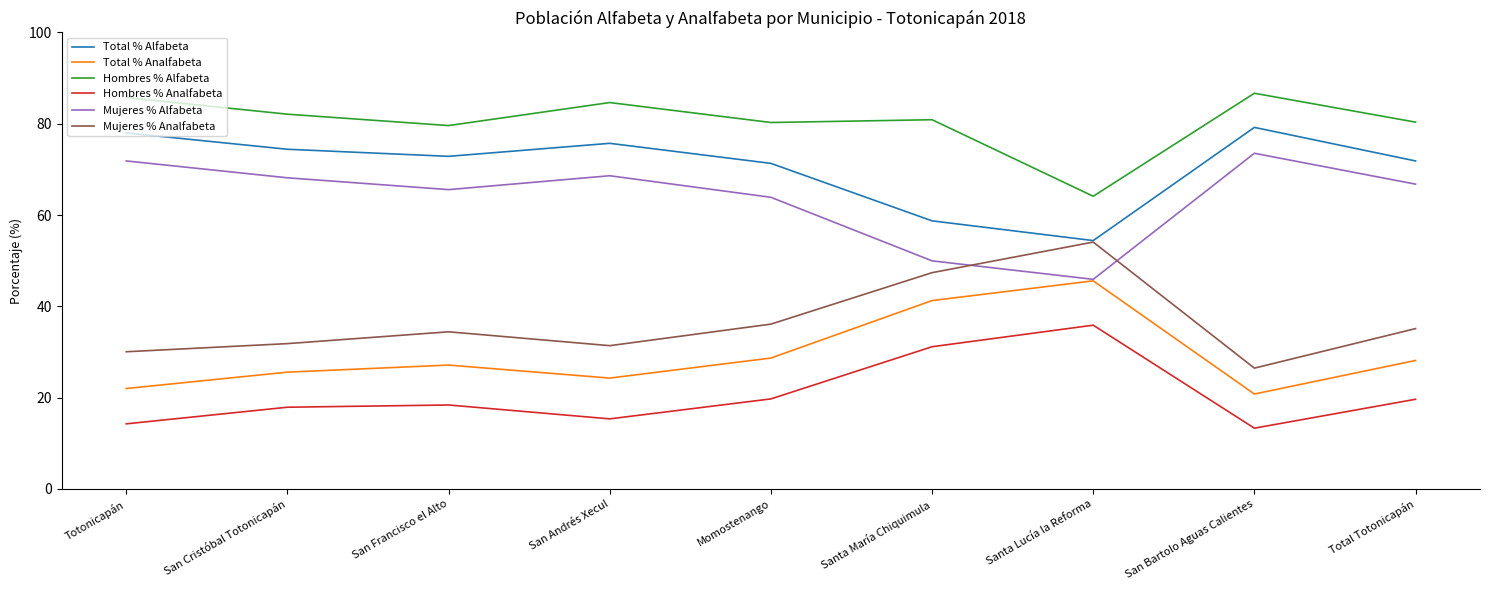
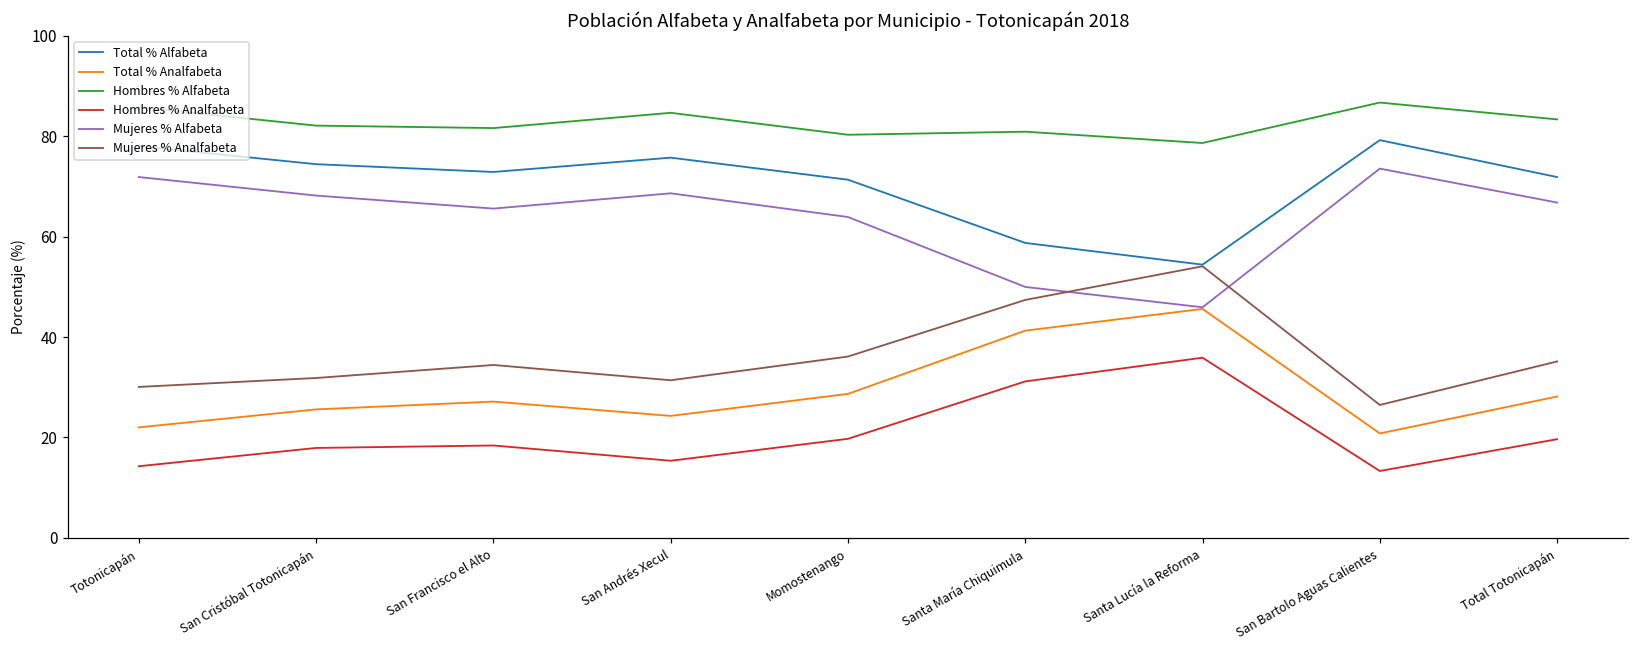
Hombres % Alfabeta, San Francisco el Alto: 80 -> 82
Hombres % Alfabeta, Santa Lucía la Reforma: 64 -> 79
Hombres % Alfabeta, Total Totonicapán: 80 -> 83
